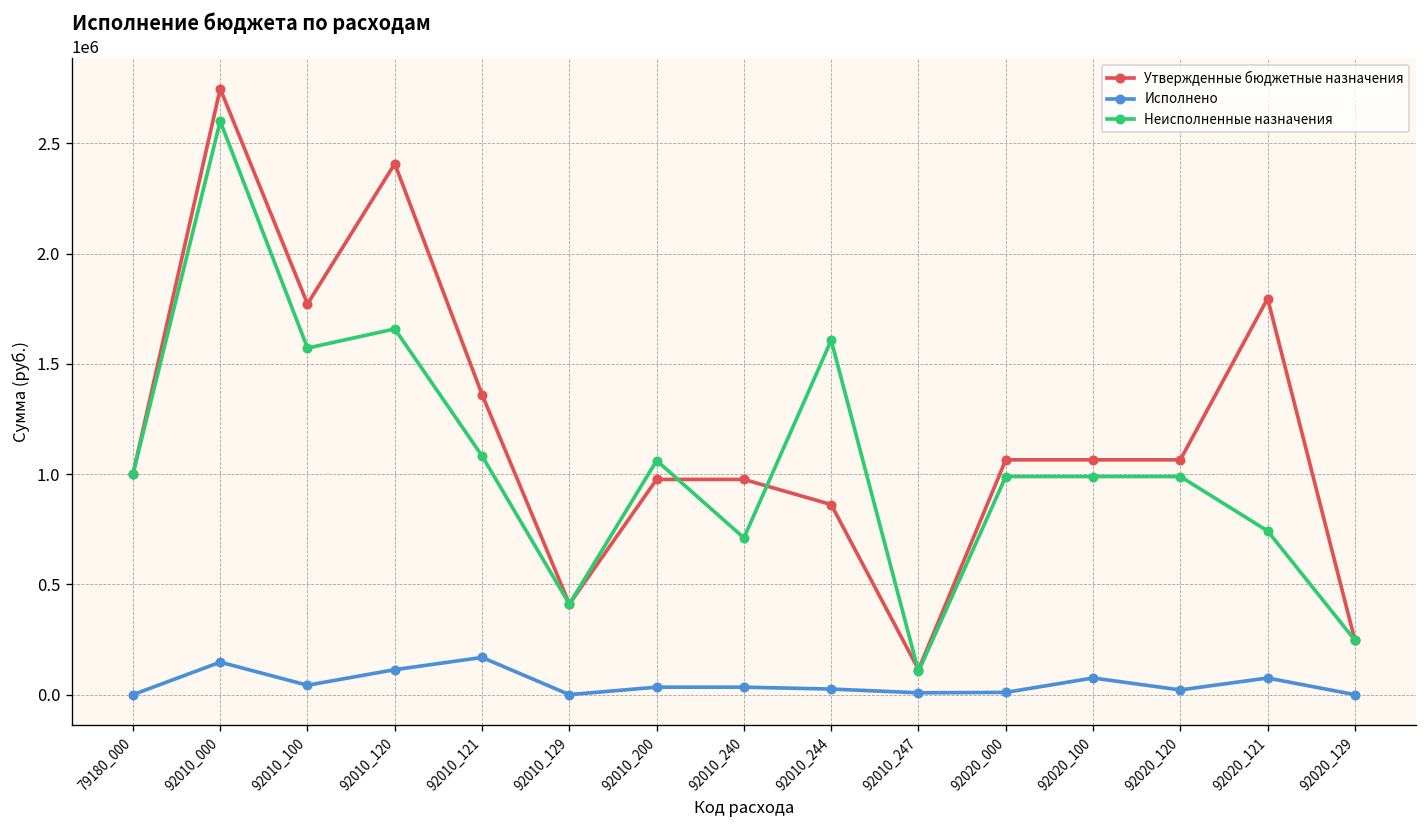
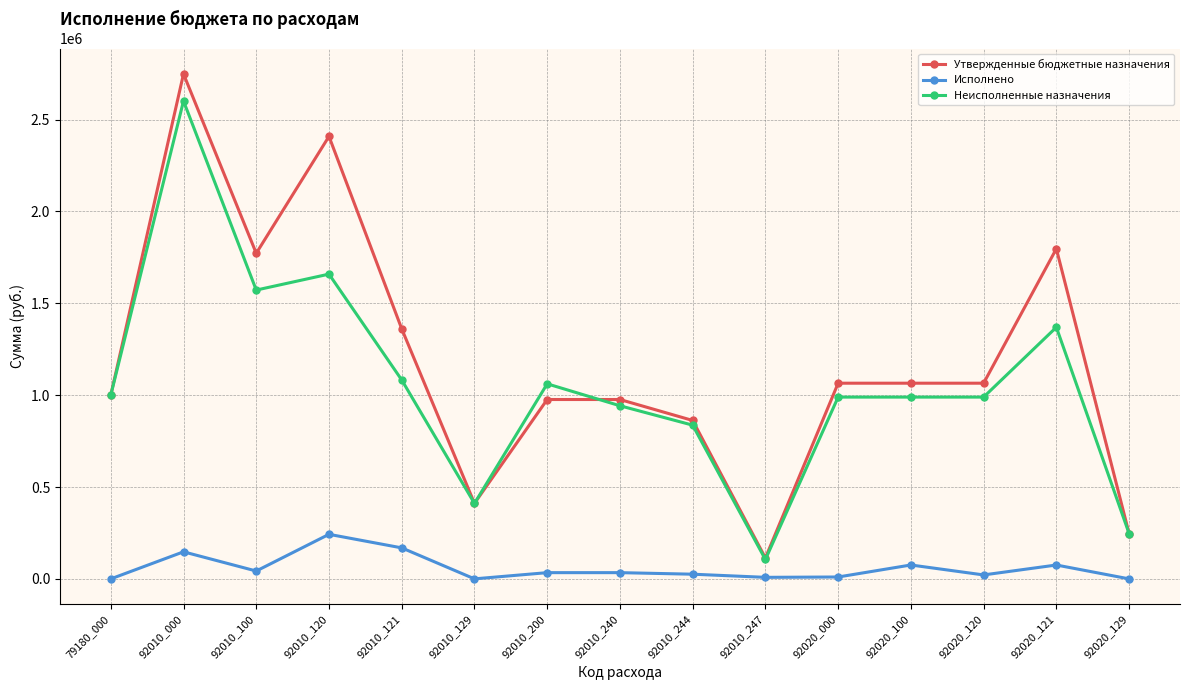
Исполнено, 92010_120: 110000 -> 240000
Неисполненные назначения, 92010_240: 710000 -> 940000
Неисполненные назначения, 92010_244: 1610000 -> 840000
Неисполненные назначения, 92020_121: 740000 -> 1370000
